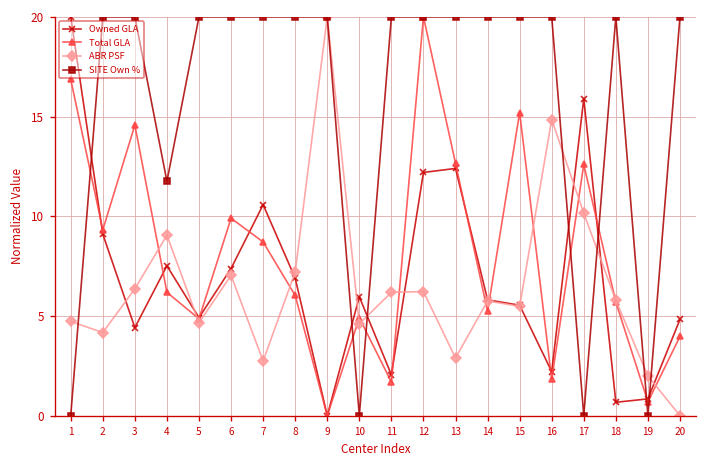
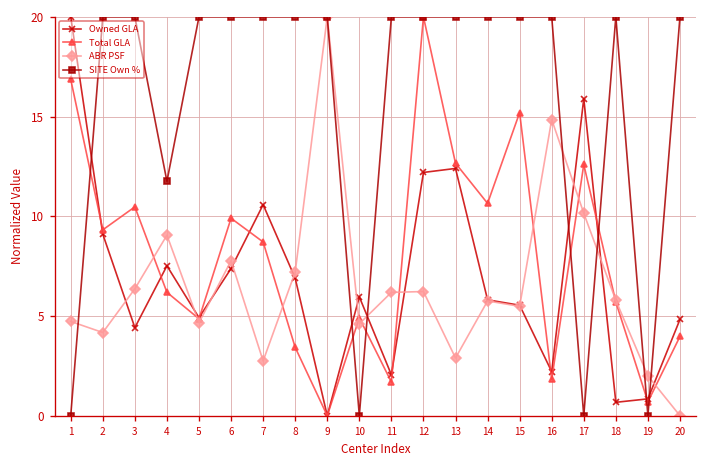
Total GLA, 3: 14.6 -> 10.5
ABR PSF, 6: 7.0 -> 7.8
Total GLA, 8: 6.0 -> 3.4
Total GLA, 14: 5.2 -> 10.6
